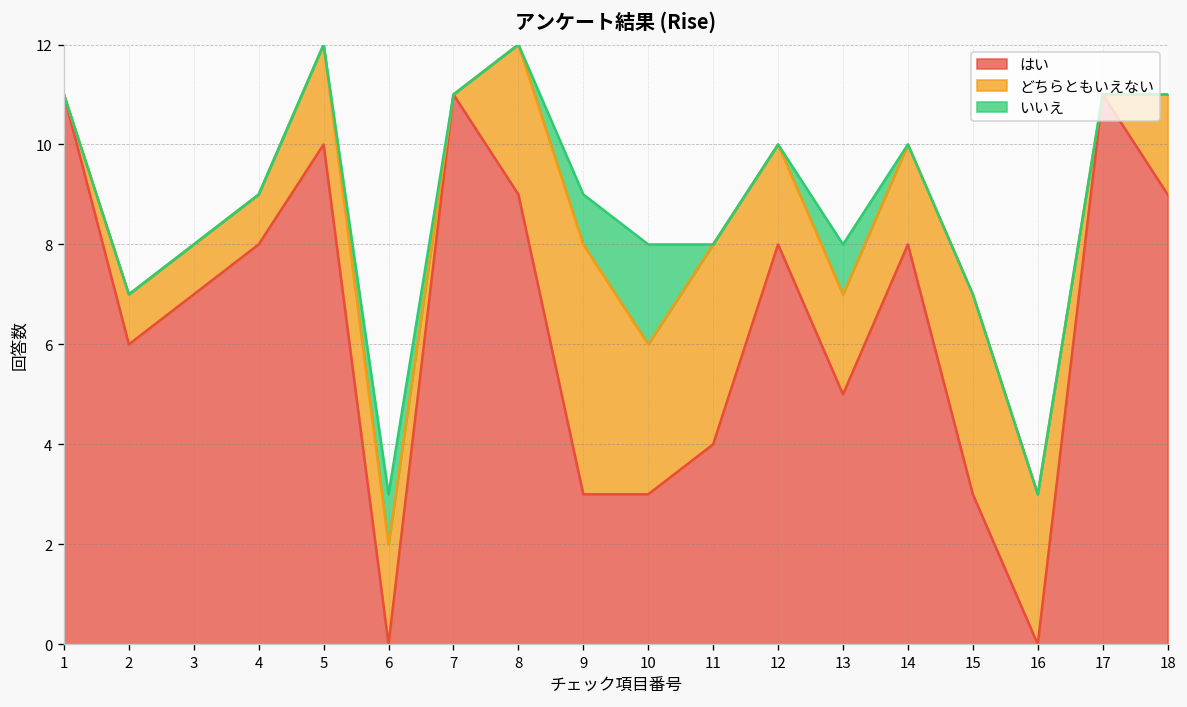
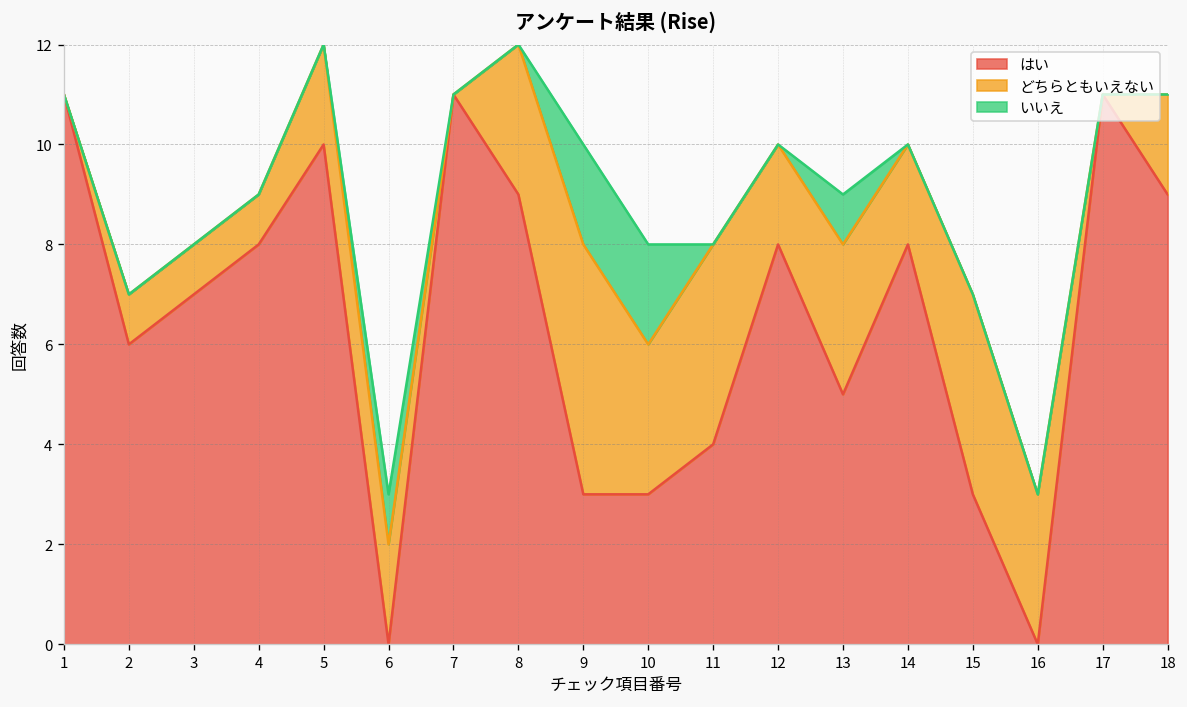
いいえ, 9: 1 -> 2
どちらともいえない, 13: 2 -> 3
